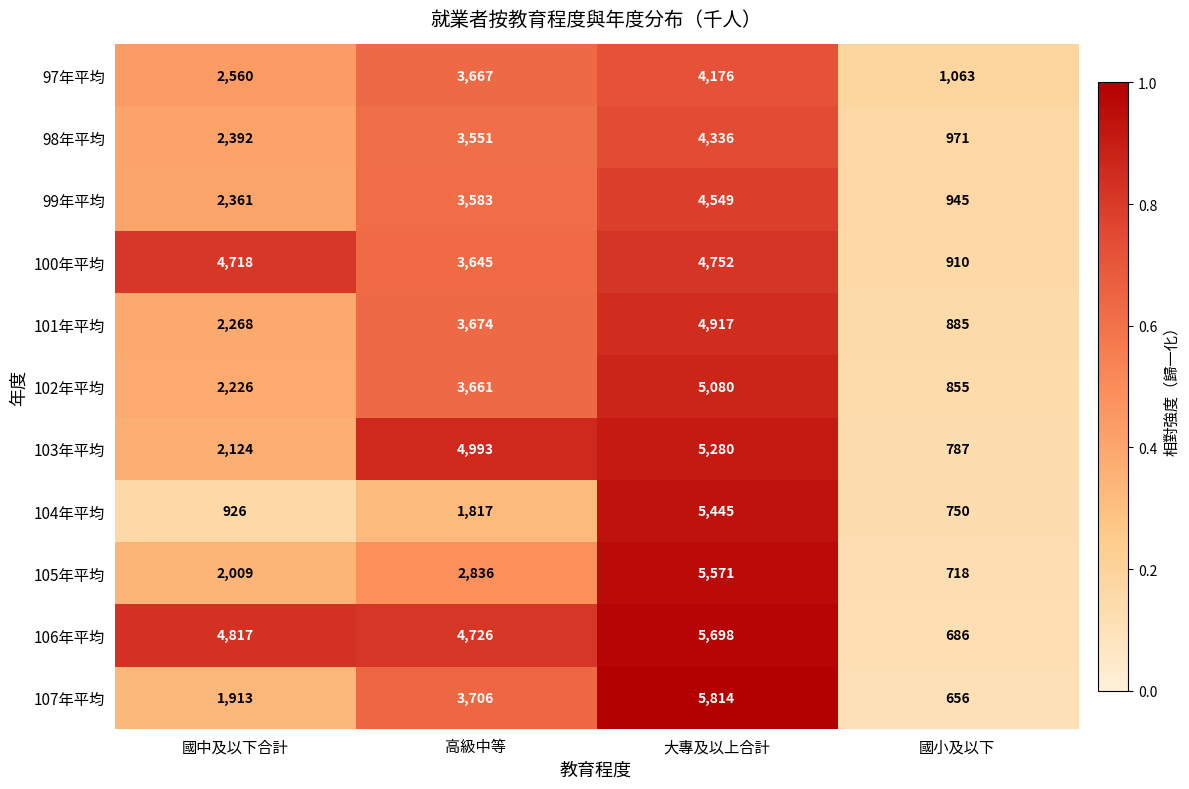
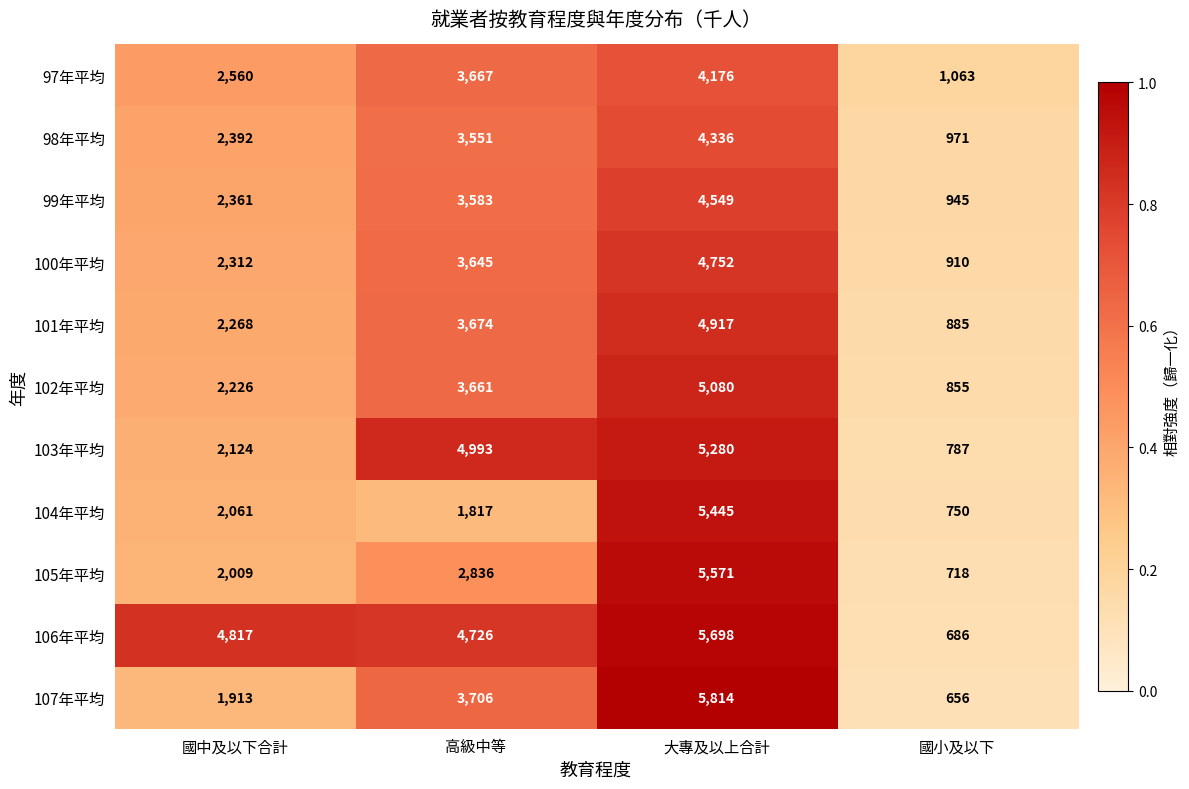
100年平均, 國中及以下合計: 4,718 -> 2,312
104年平均, 國中及以下合計: 926 -> 2,061
